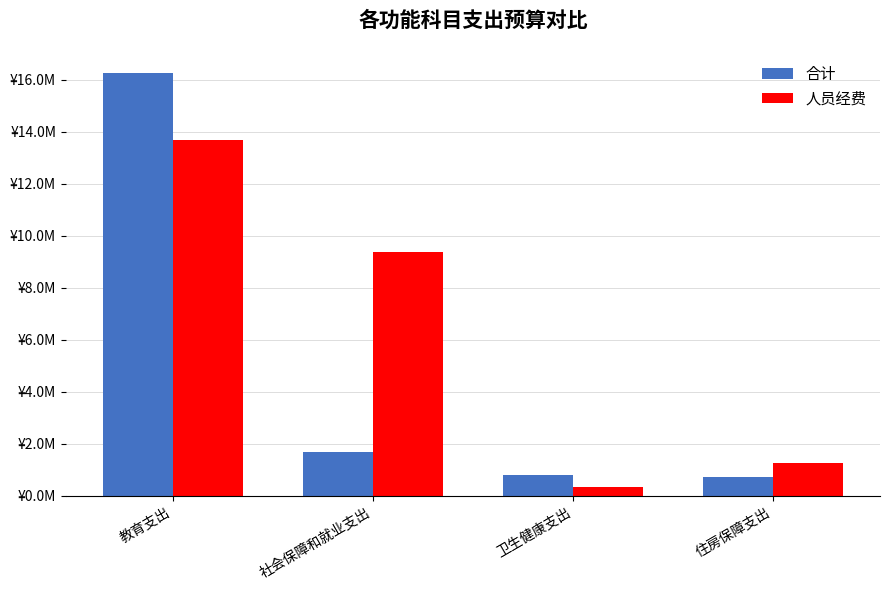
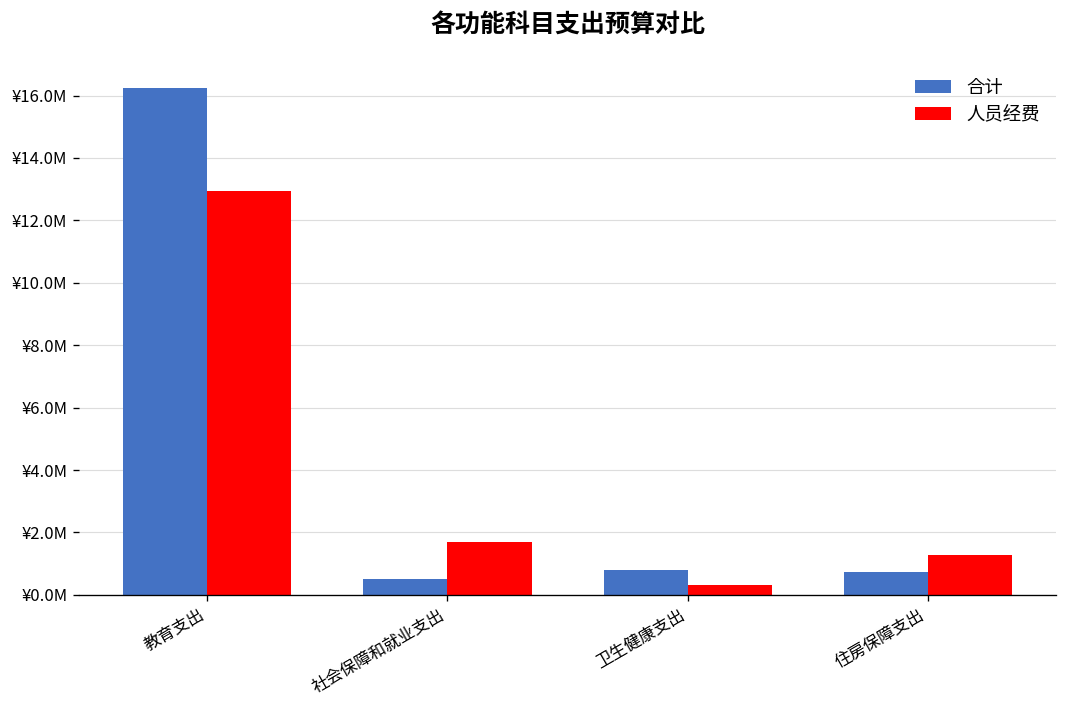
人员经费, 教育支出: ¥13700000 -> ¥13000000
合计, 社会保障和就业支出: ¥1700000 -> ¥500000
人员经费, 社会保障和就业支出: ¥9400000 -> ¥1700000
